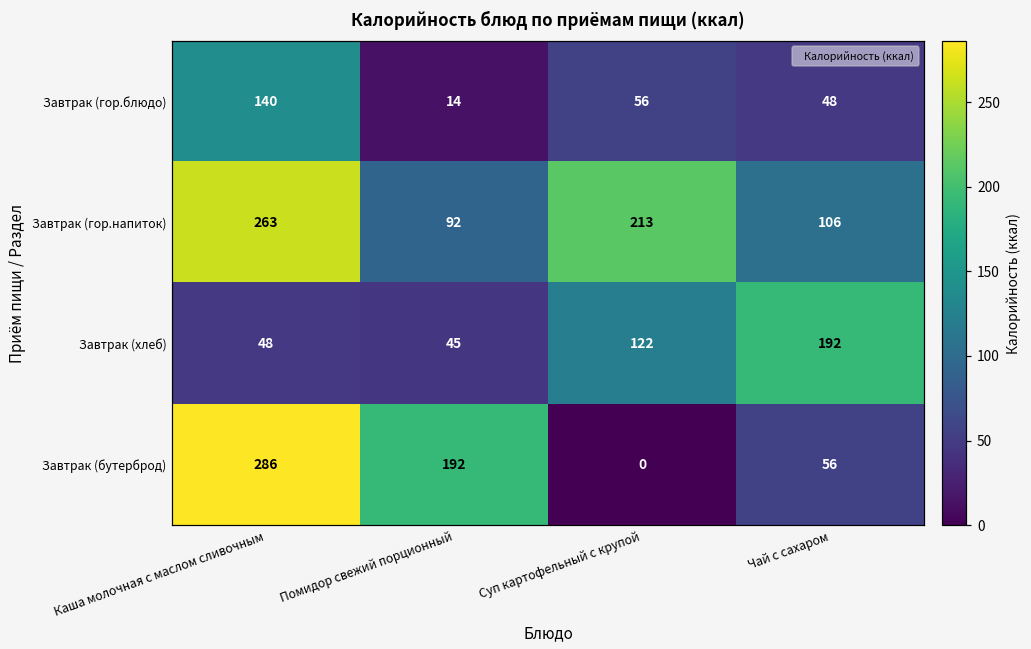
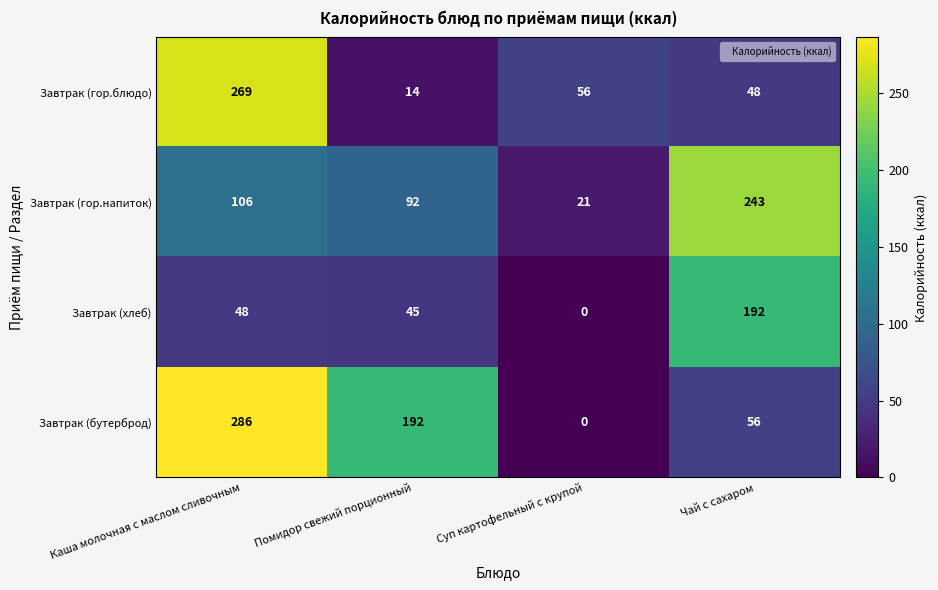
Завтрак (гор.блюдо), Каша молочная с маслом сливочным: 140 -> 269
Завтрак (гор.напиток), Каша молочная с маслом сливочным: 263 -> 106
Завтрак (гор.напиток), Суп картофельный с крупой: 213 -> 21
Завтрак (гор.напиток), Чай с сахаром: 106 -> 243
Завтрак (хлеб), Суп картофельный с крупой: 122 -> 0
